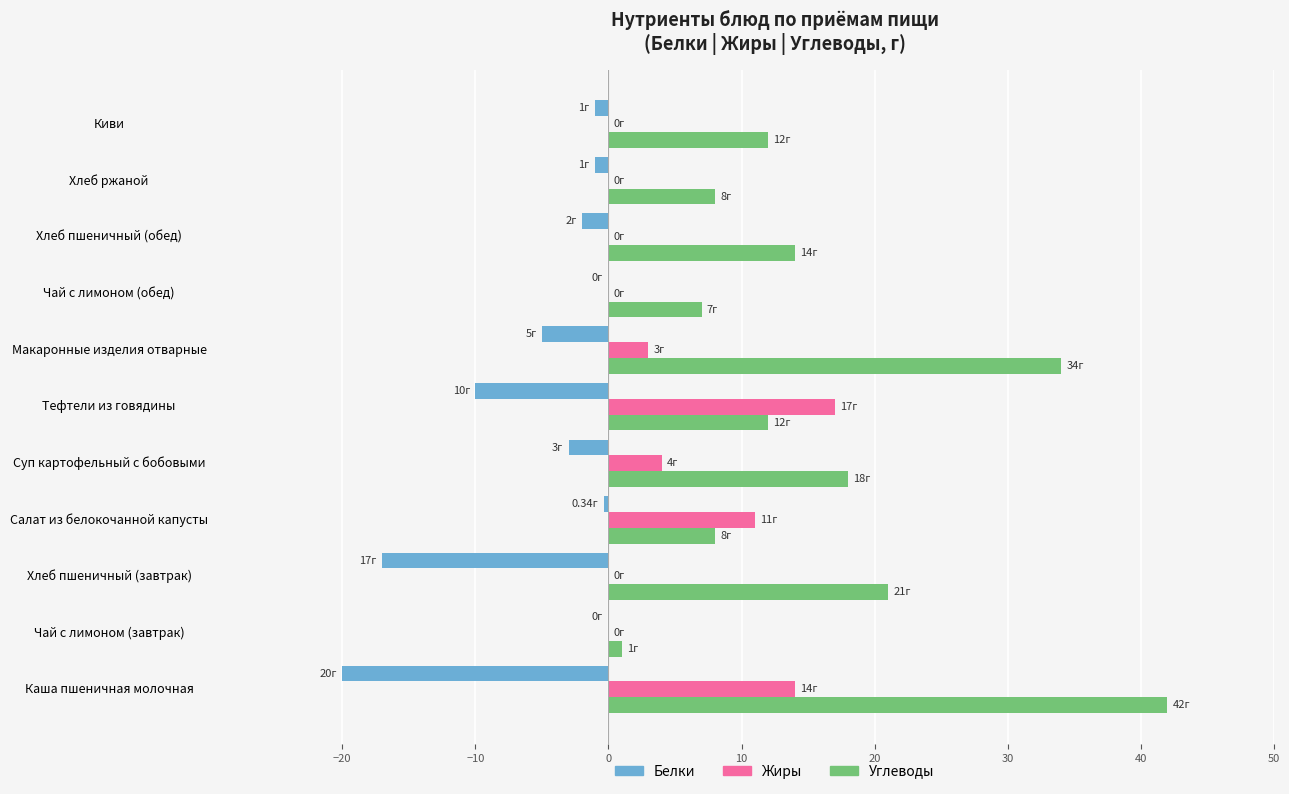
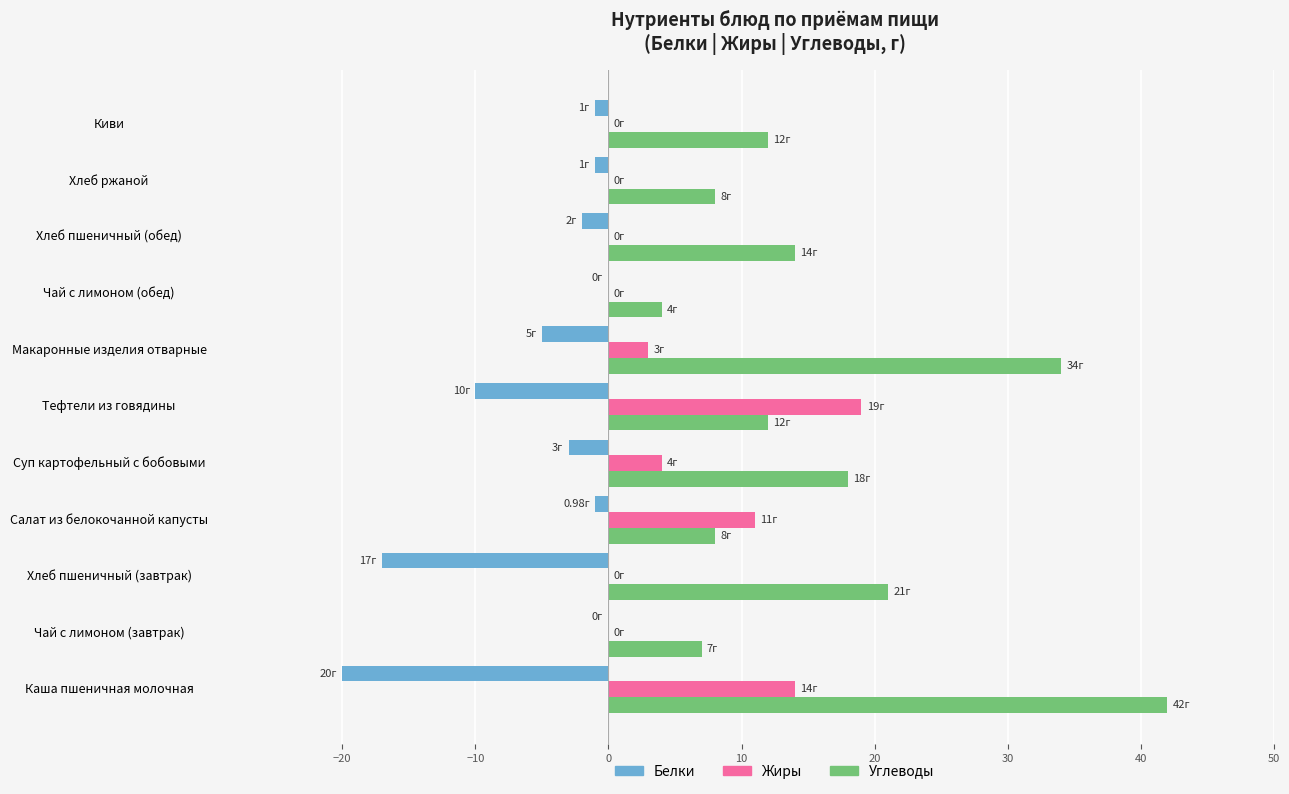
Углеводы, Чай с лимоном (обед): 7г -> 4г
Жиры, Тефтели из говядины: 17г -> 19г
Белки, Салат из белокочанной капусты: 0.34г -> 0.98г
Углеводы, Чай с лимоном (завтрак): 1г -> 7г
